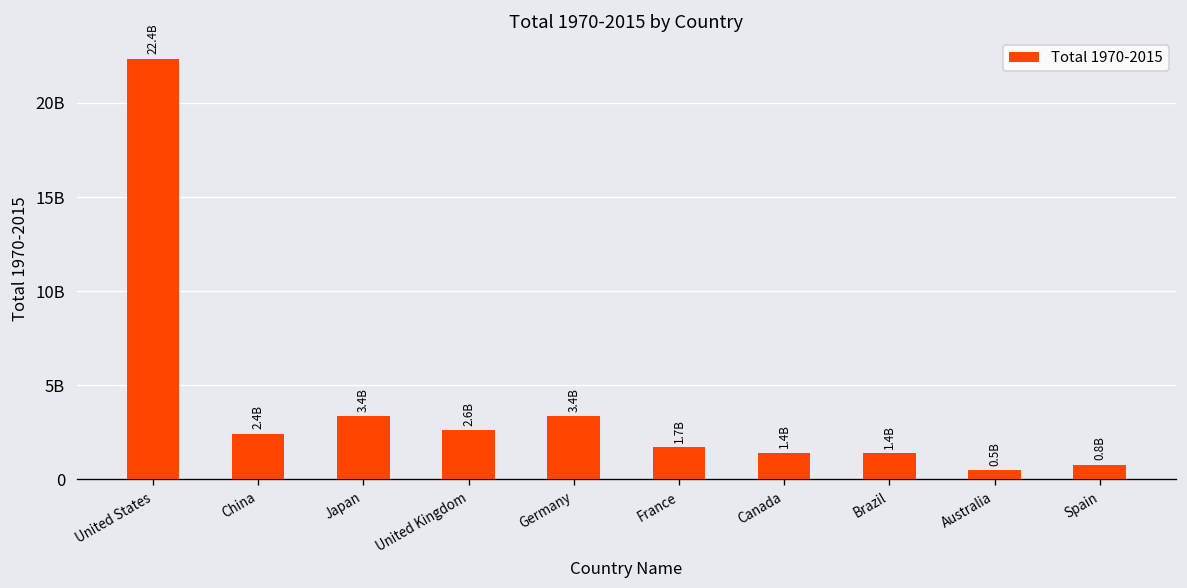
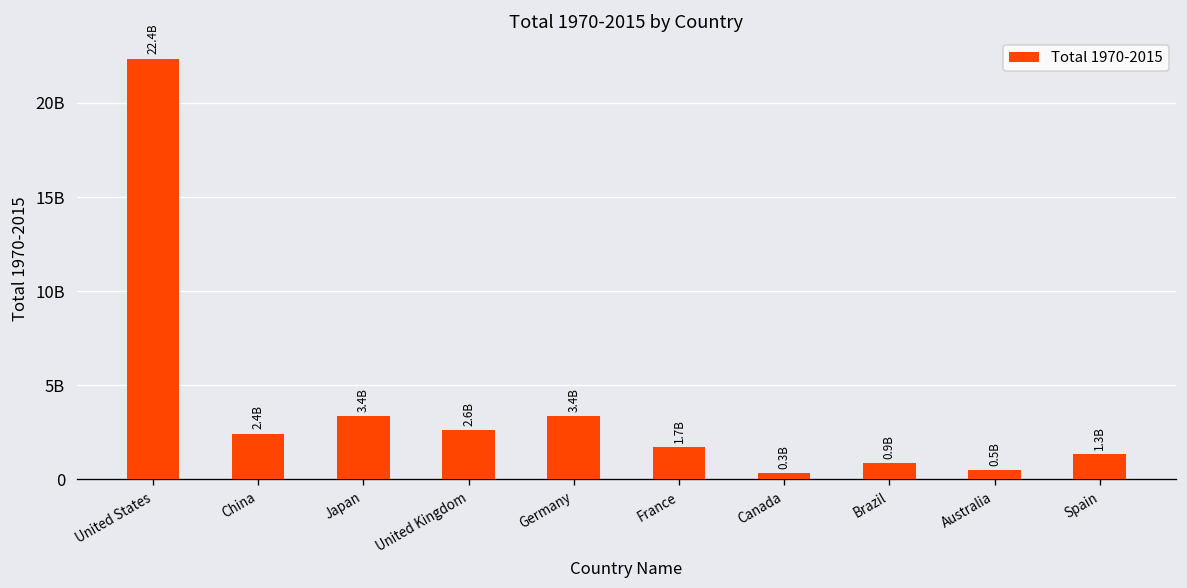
Canada: 1.4B -> 0.3B
Brazil: 1.4B -> 0.9B
Spain: 0.8B -> 1.3B
